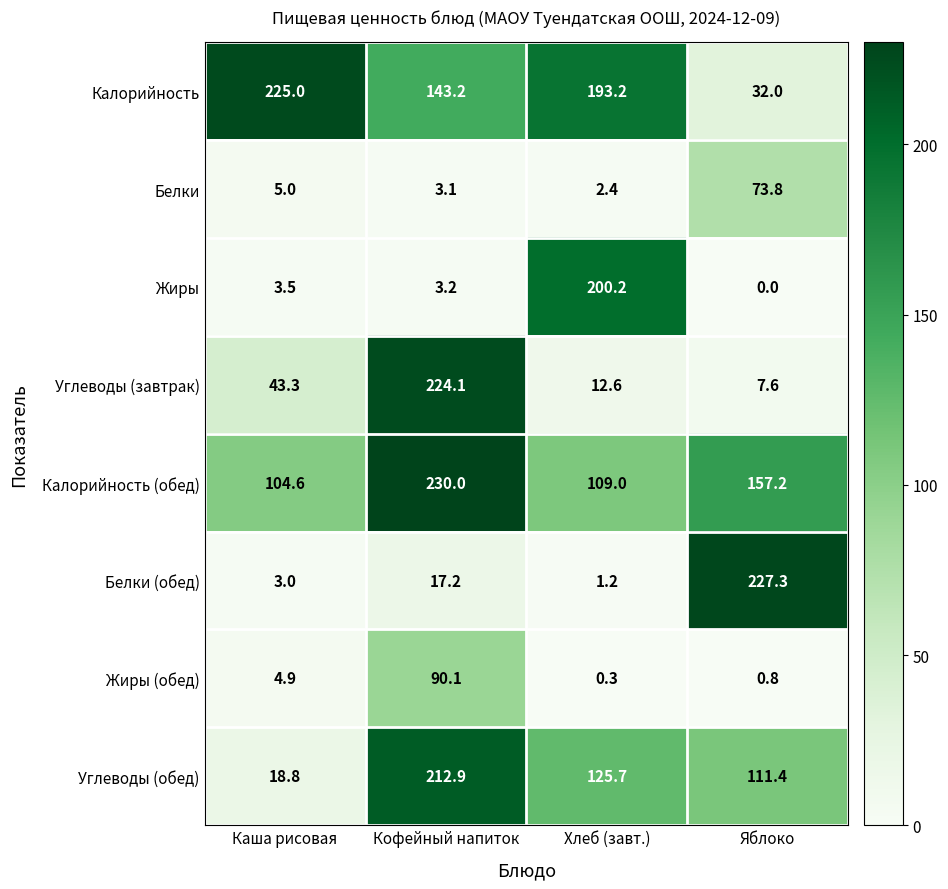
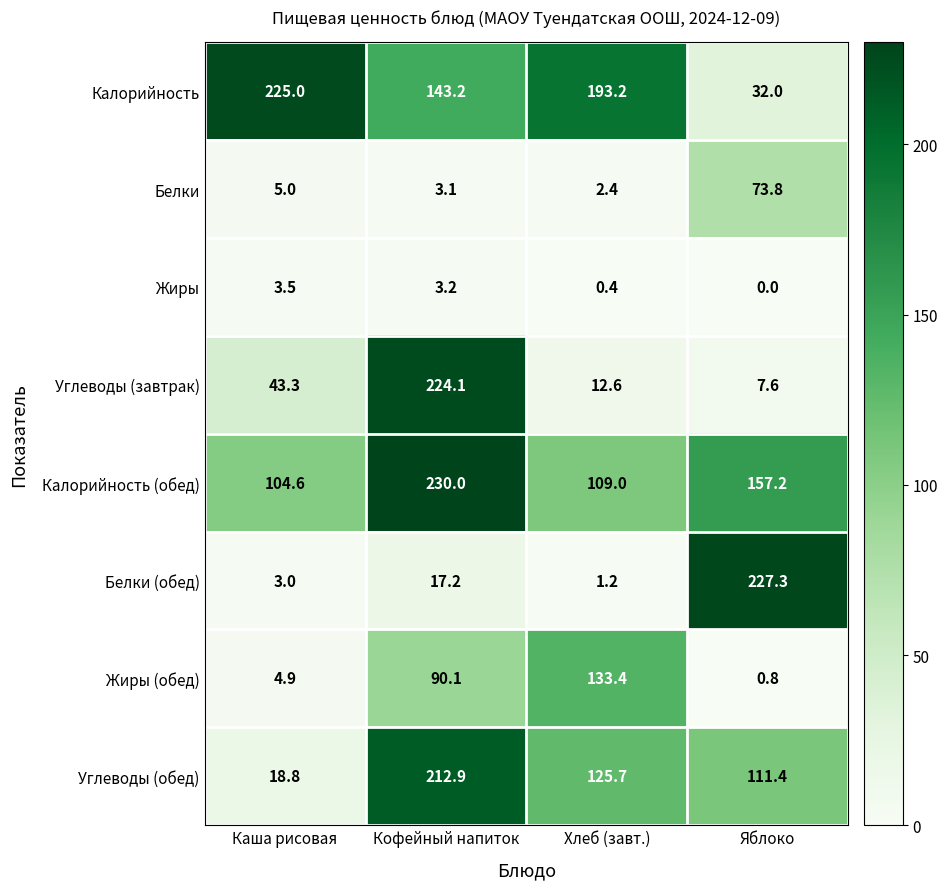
Жиры, Хлеб (завт.): 200.2 -> 0.4
Жиры (обед), Хлеб (завт.): 0.3 -> 133.4
